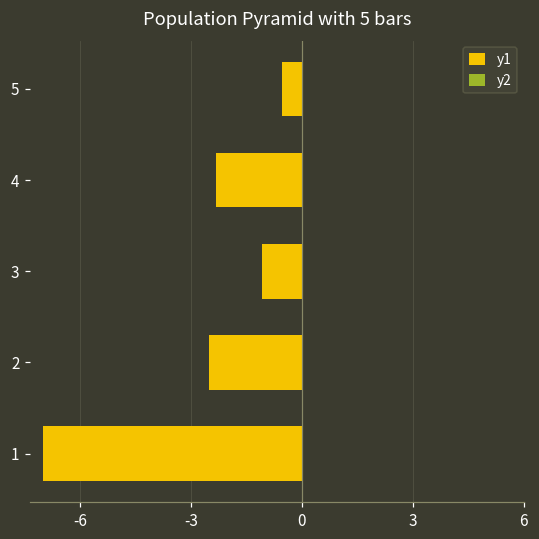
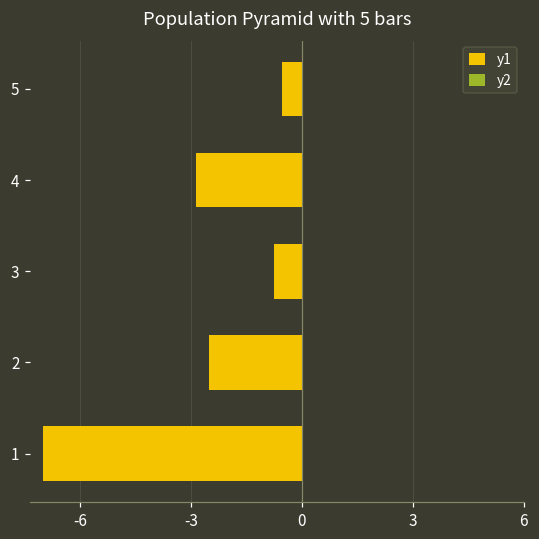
y1, 4: -2.3 -> -2.9
y1, 3: -1.1 -> -0.8
